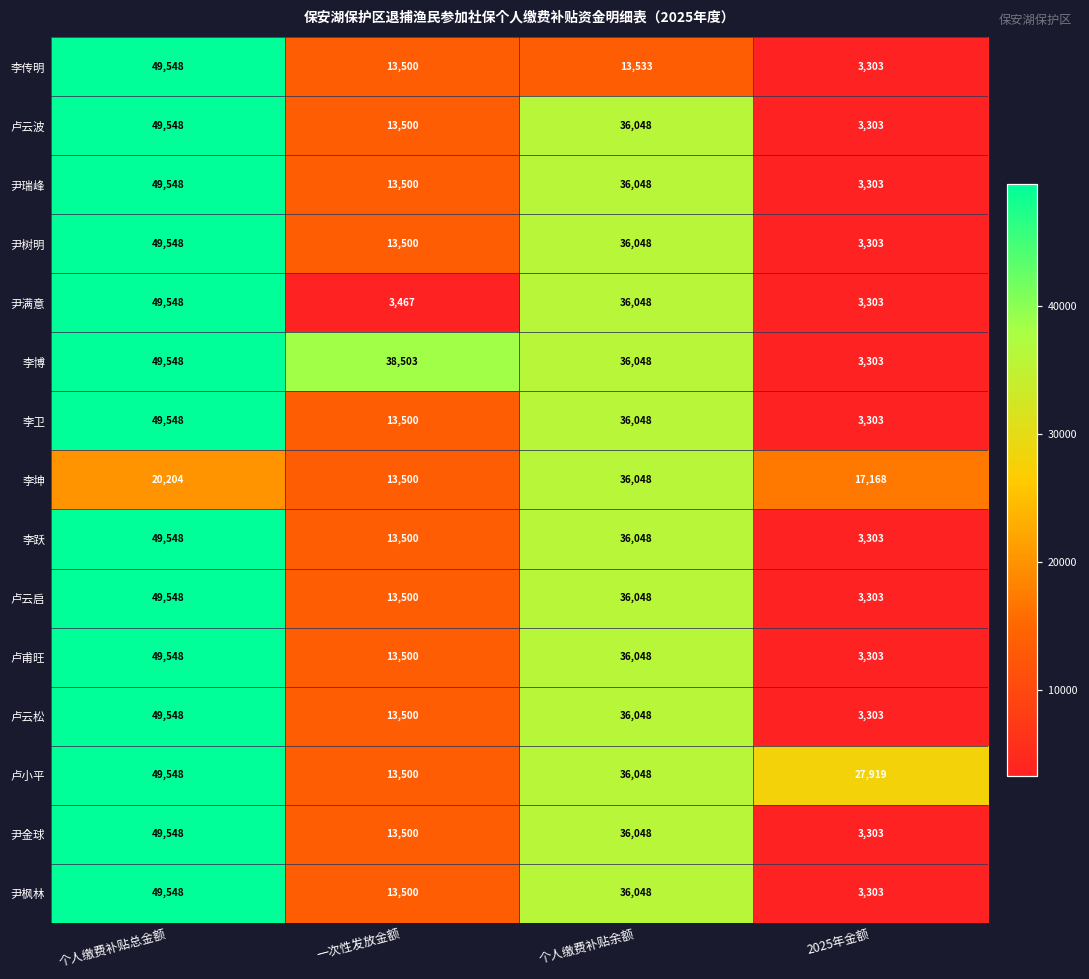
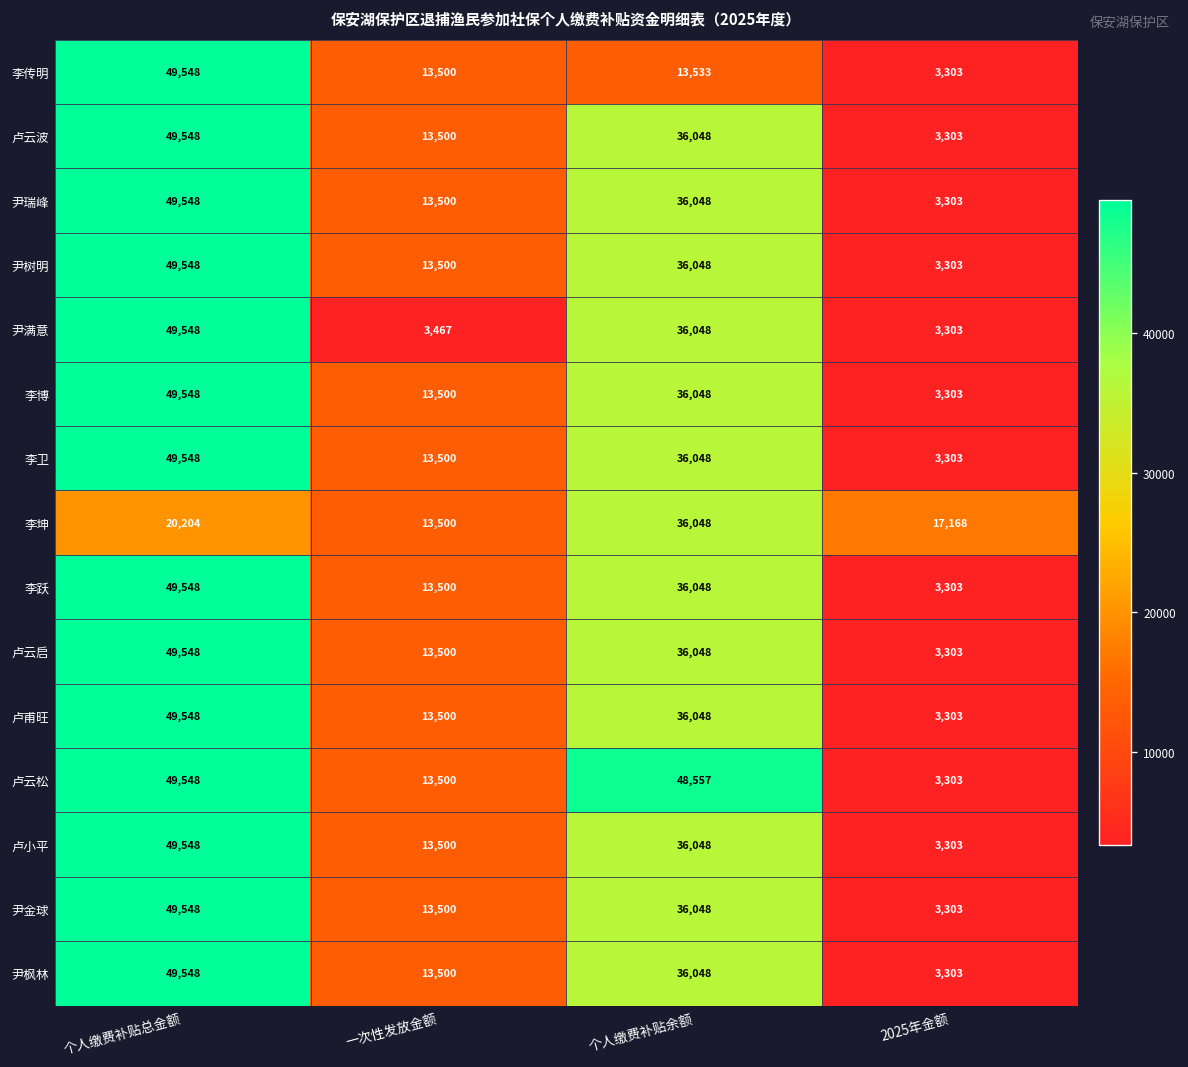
李博, 一次性发放金额: 38,503 -> 13,500
卢云松, 个人缴费补贴余额: 36,048 -> 48,557
卢小平, 2025年金额: 27,919 -> 3,303
